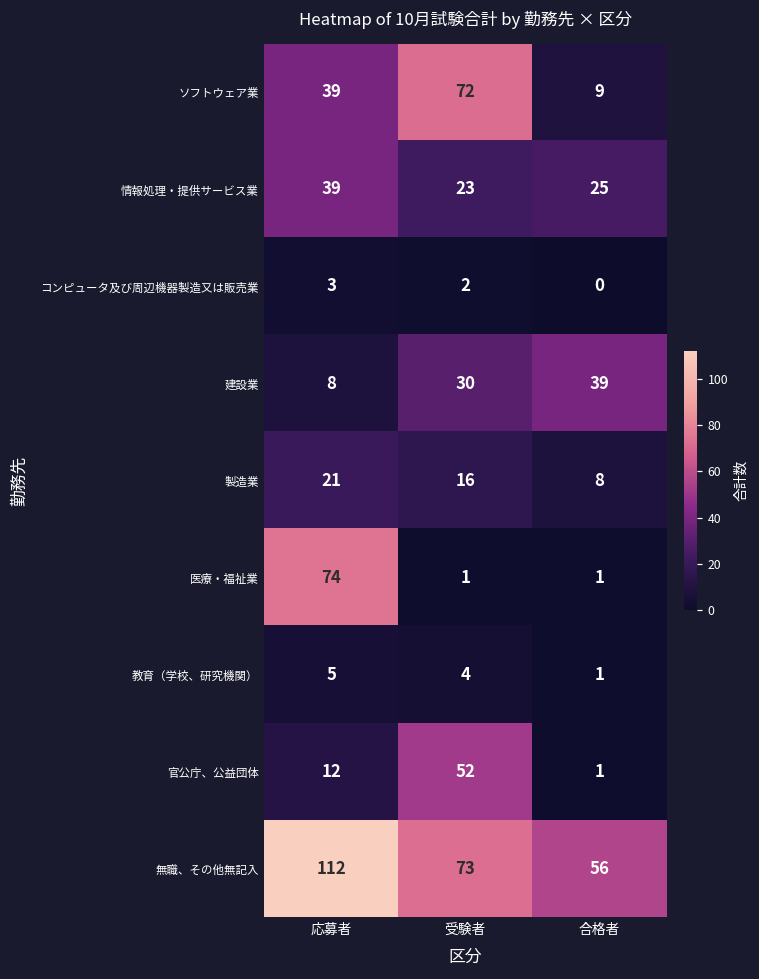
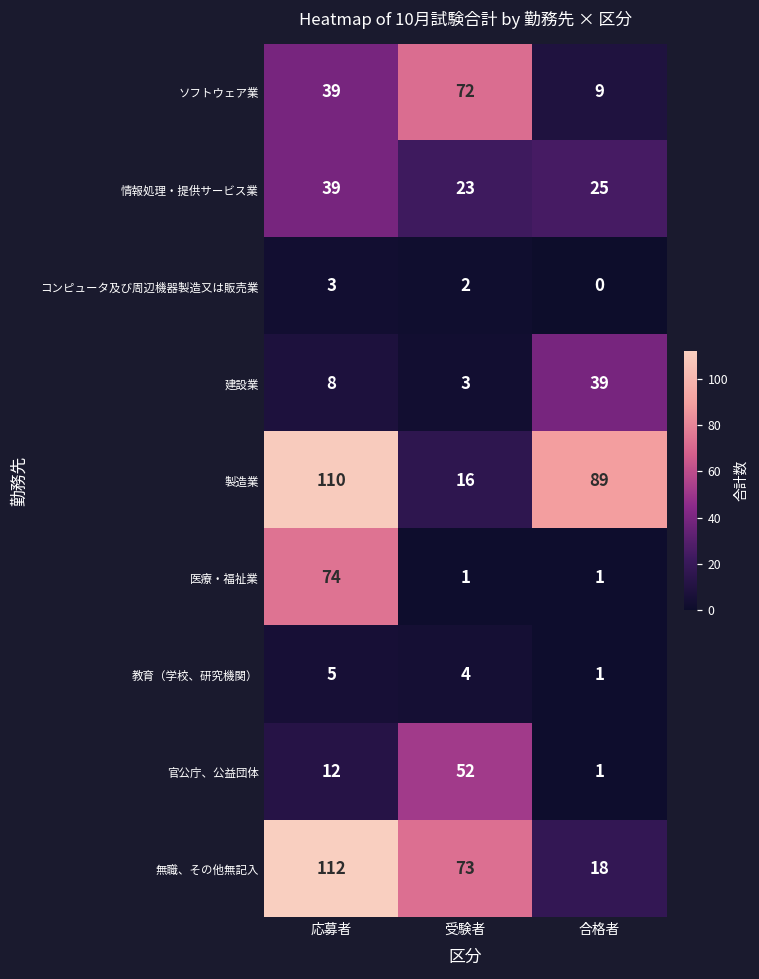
建設業, 受験者: 30 -> 3
製造業, 応募者: 21 -> 110
製造業, 合格者: 8 -> 89
無職、その他無記入, 合格者: 56 -> 18
